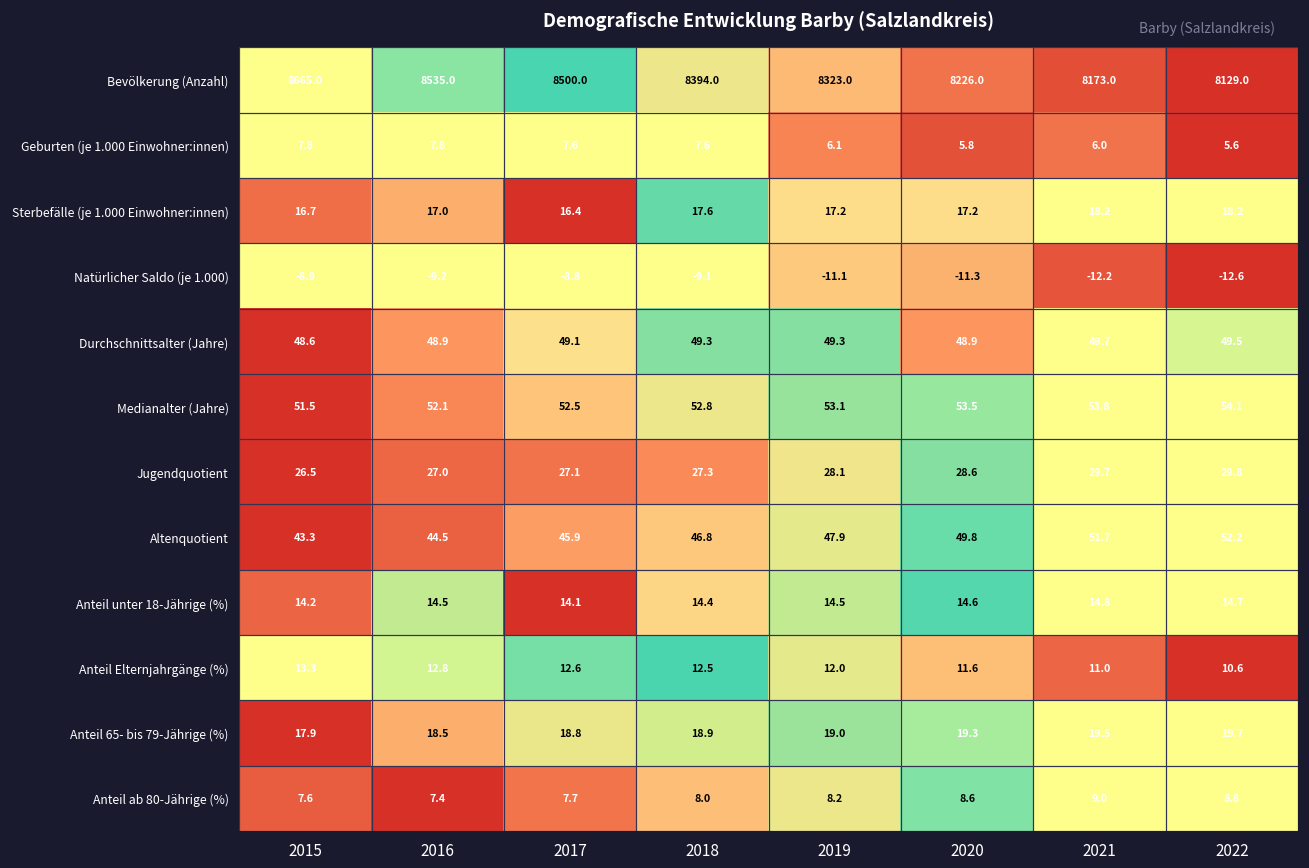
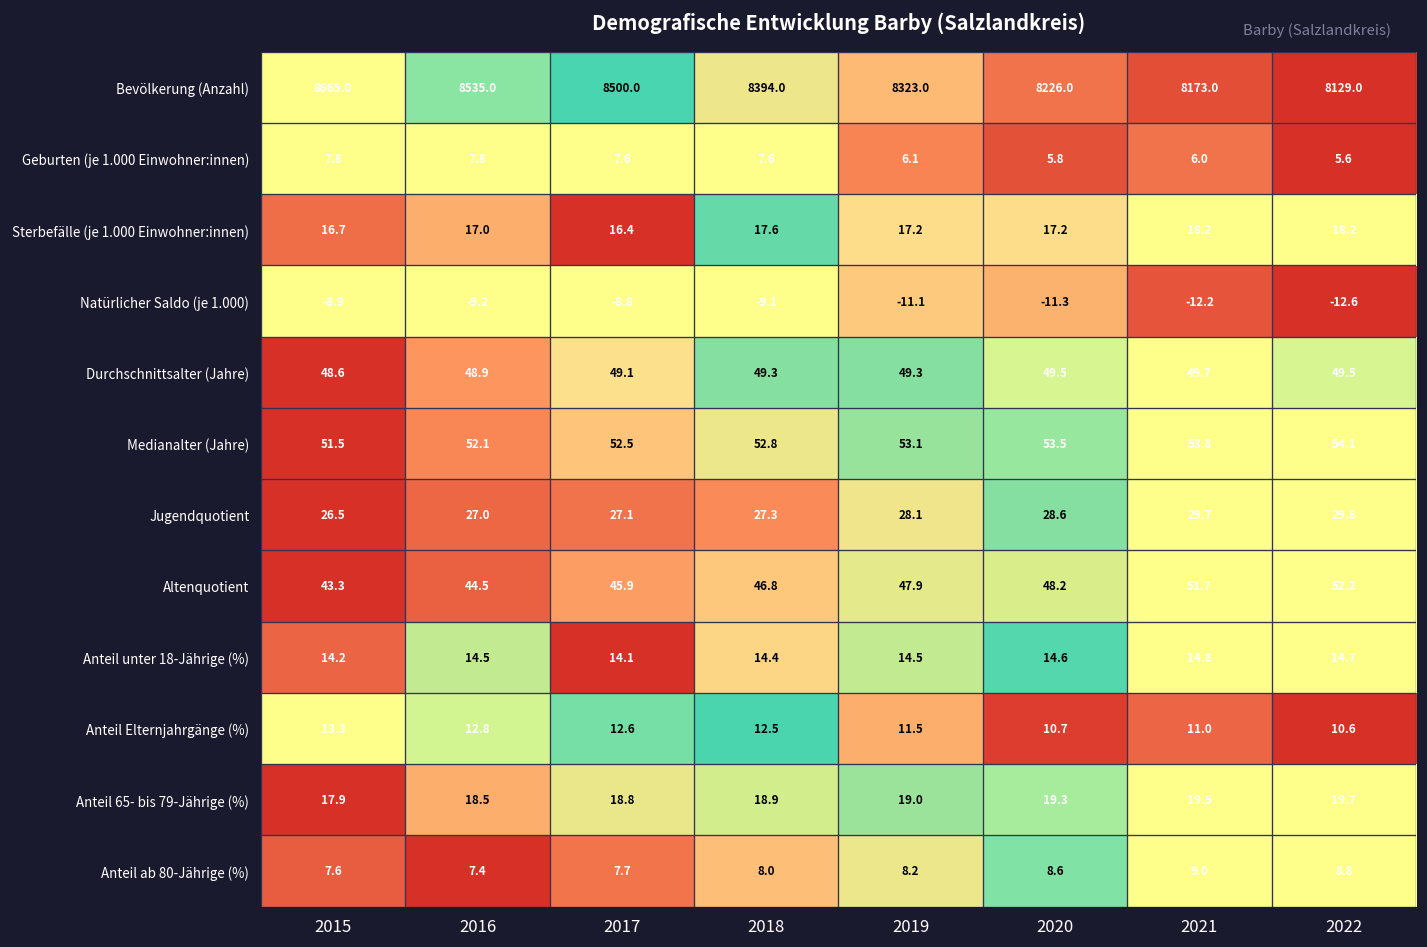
Durchschnittsalter (Jahre), 2020: 48.9 -> 49.5
Altenquotient, 2020: 49.8 -> 48.2
Anteil Elternjahrgänge (%), 2019: 12.0 -> 11.5
Anteil Elternjahrgänge (%), 2020: 11.6 -> 10.7
